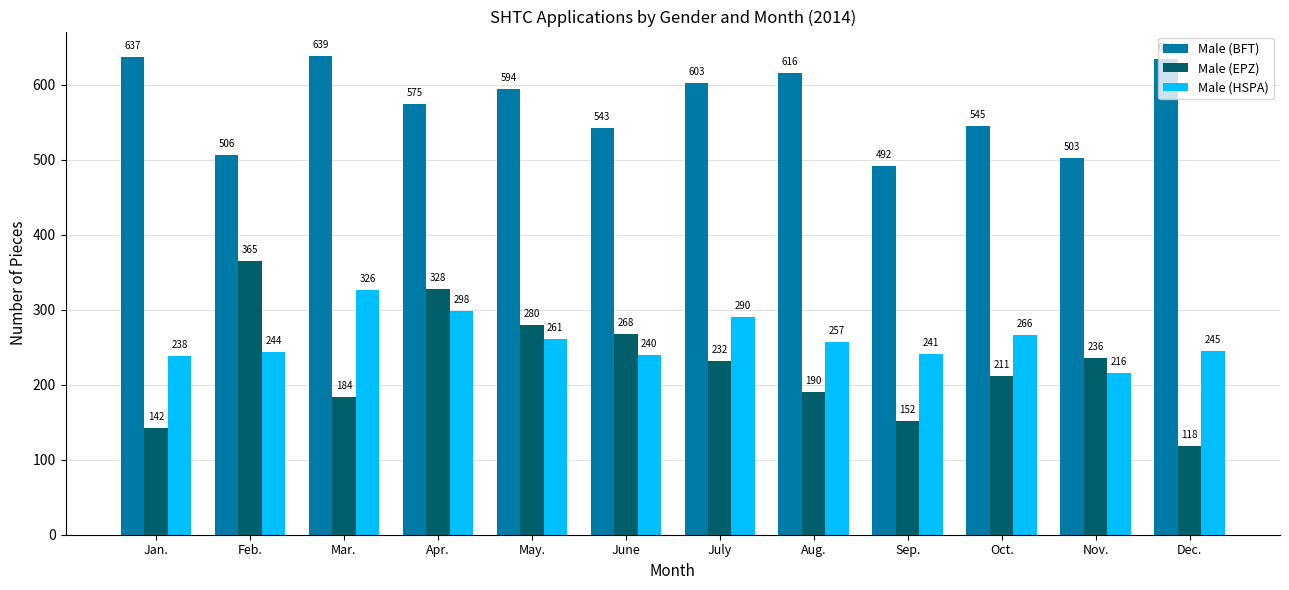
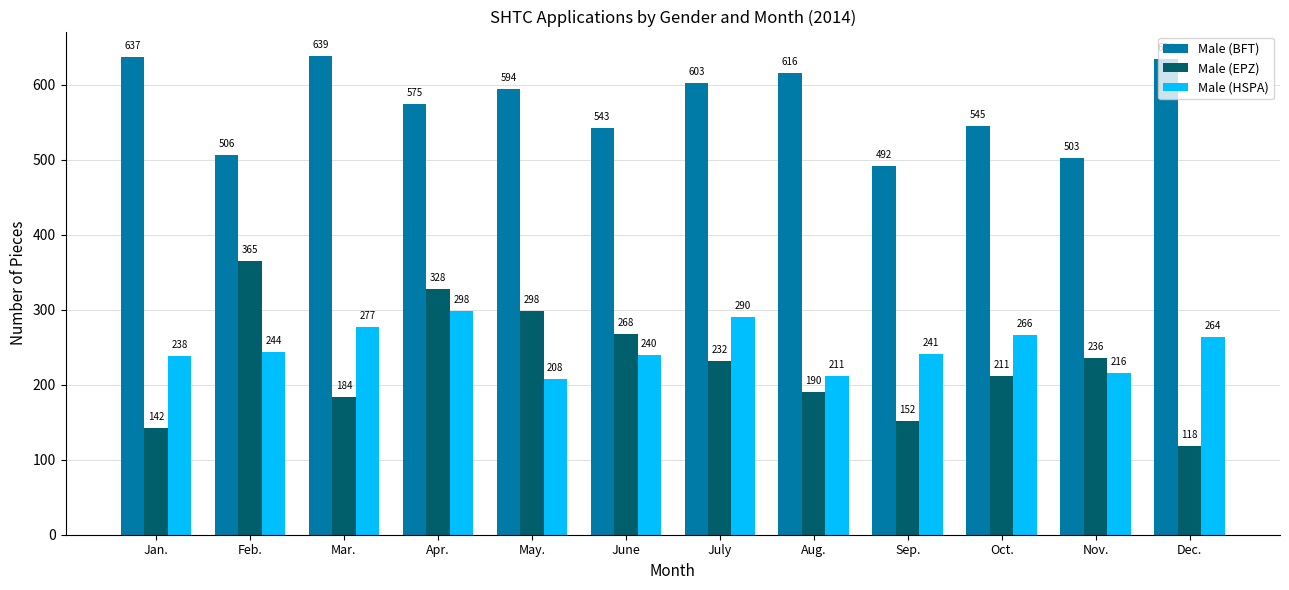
Male (HSPA), Mar.: 326 -> 277
Male (EPZ), May.: 280 -> 298
Male (HSPA), May.: 261 -> 208
Male (HSPA), Aug.: 257 -> 211
Male (HSPA), Dec.: 245 -> 264
